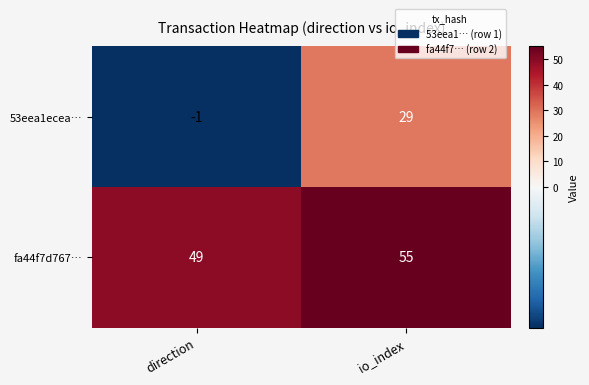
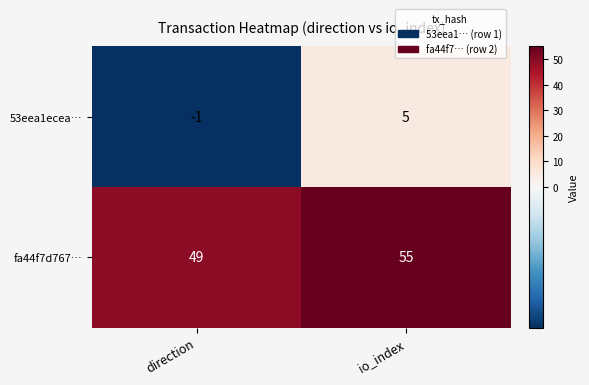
53eea1ecea…, io_index: 29 -> 5
